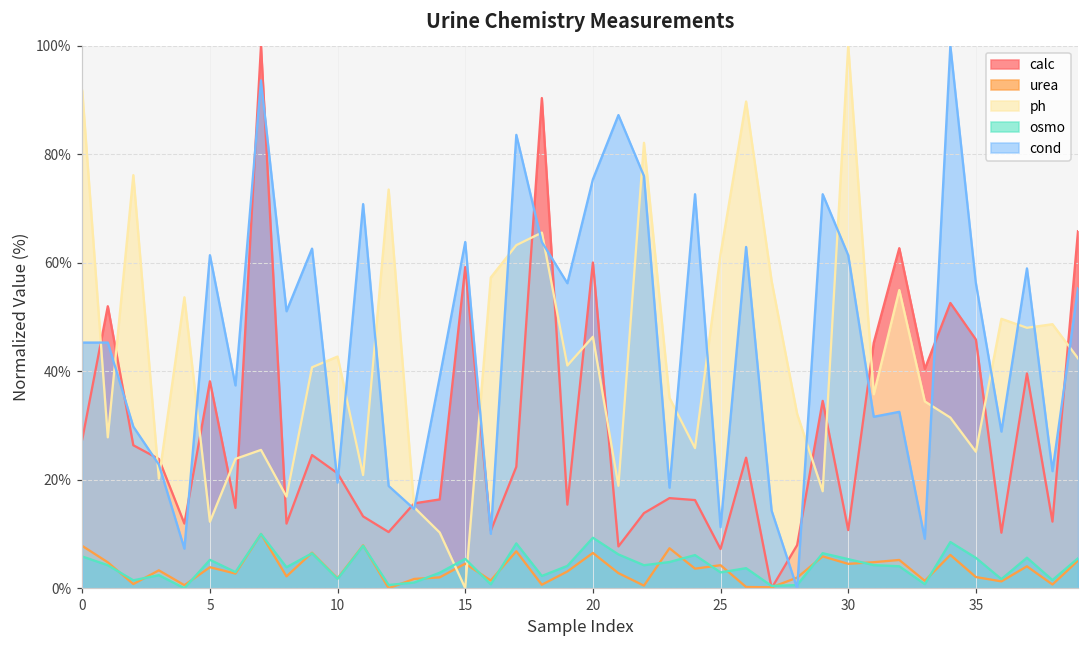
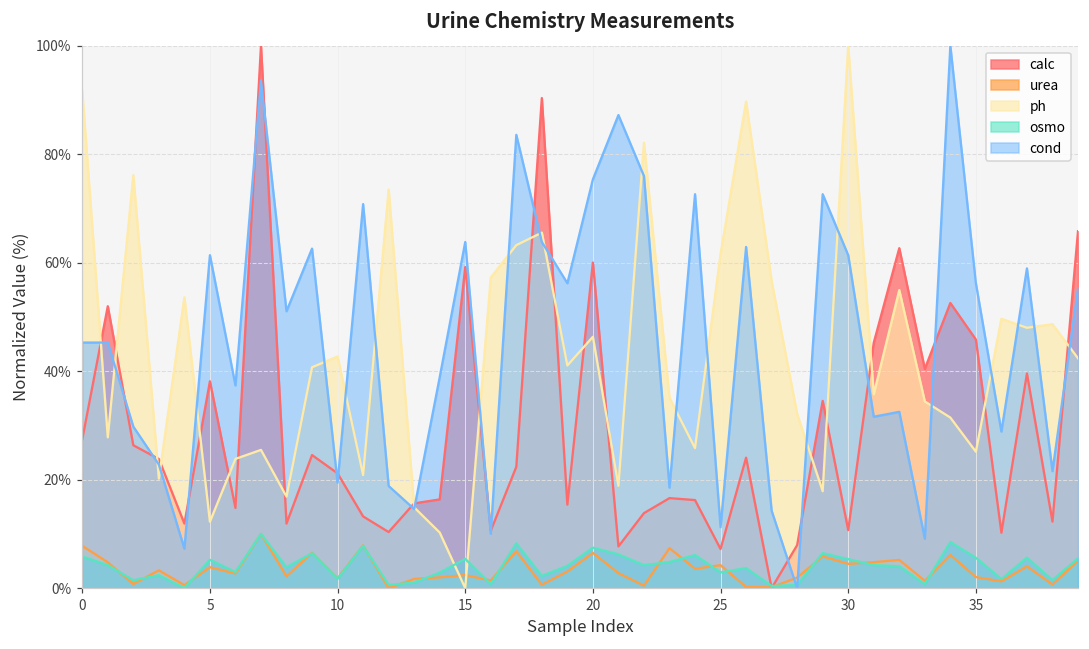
urea, 15: 5% -> 2%
osmo, 20: 9% -> 7%
